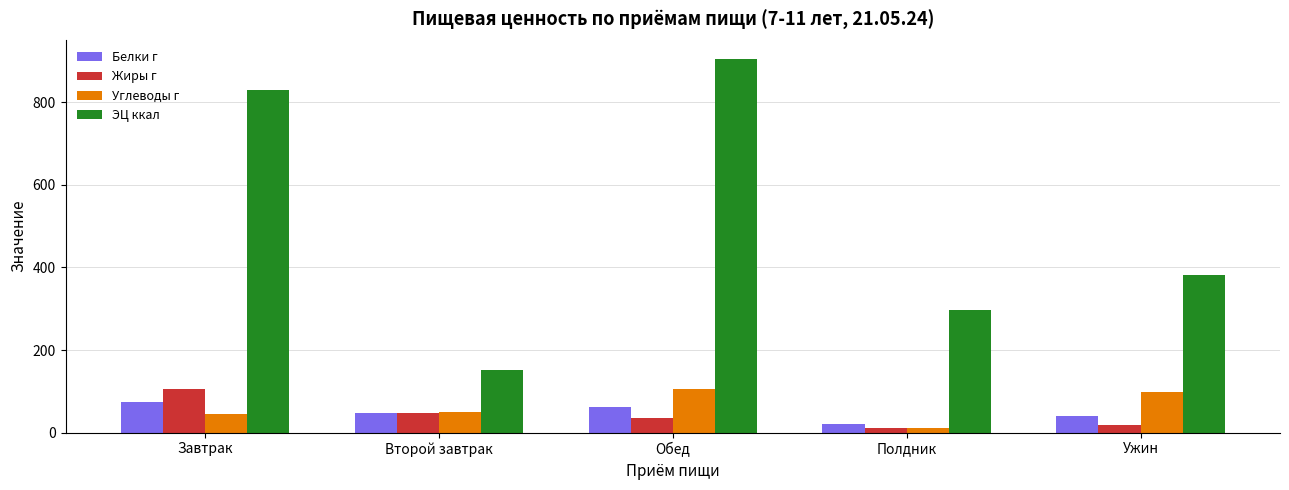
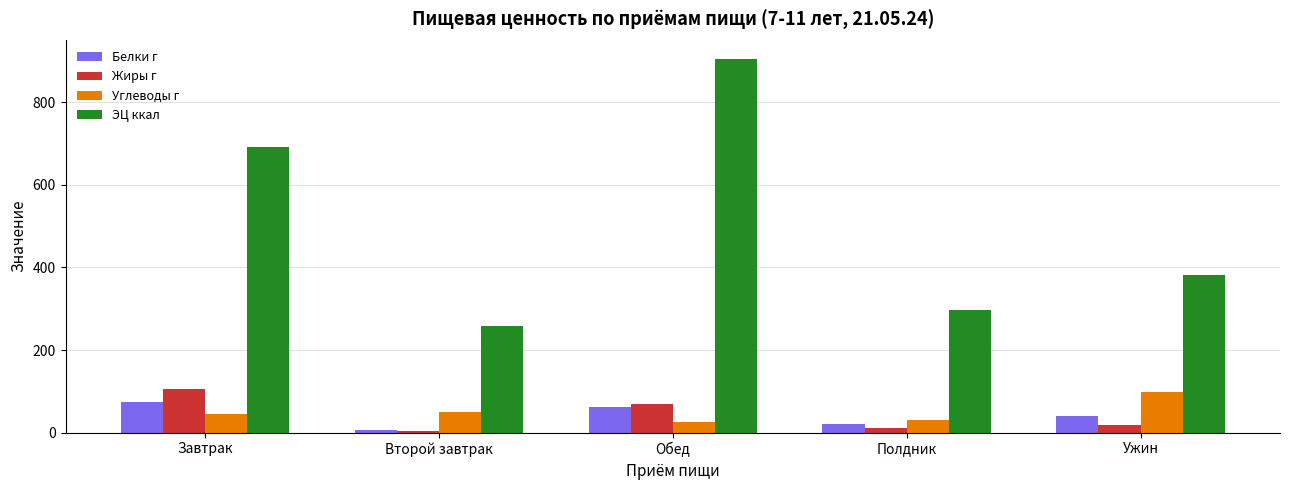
ЭЦ ккал, Завтрак: 830 -> 690
Белки г, Второй завтрак: 50 -> 10
Жиры г, Второй завтрак: 50 -> 0
ЭЦ ккал, Второй завтрак: 150 -> 260
Жиры г, Обед: 40 -> 70
Углеводы г, Обед: 110 -> 30
Углеводы г, Полдник: 10 -> 30
